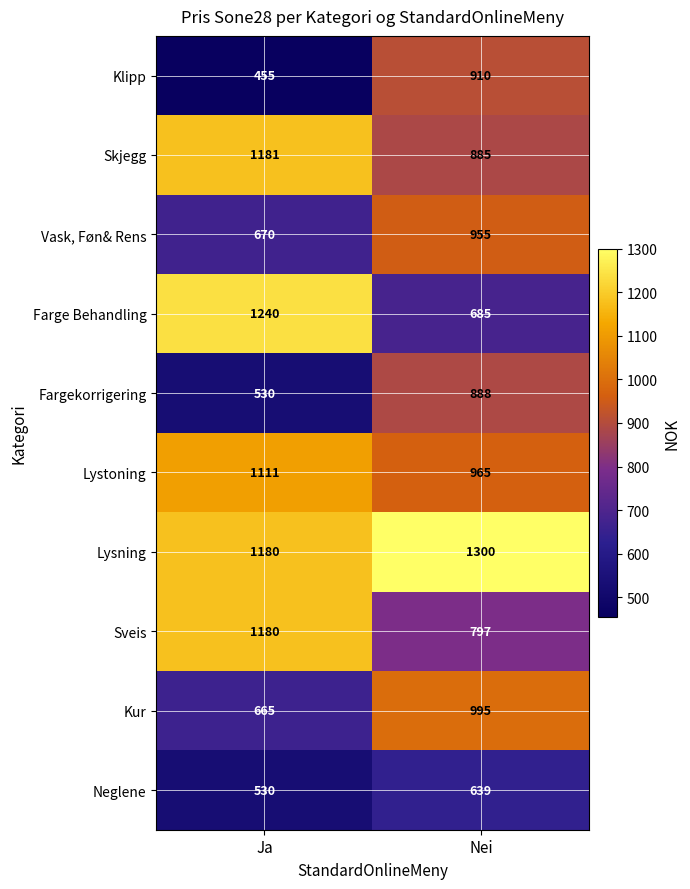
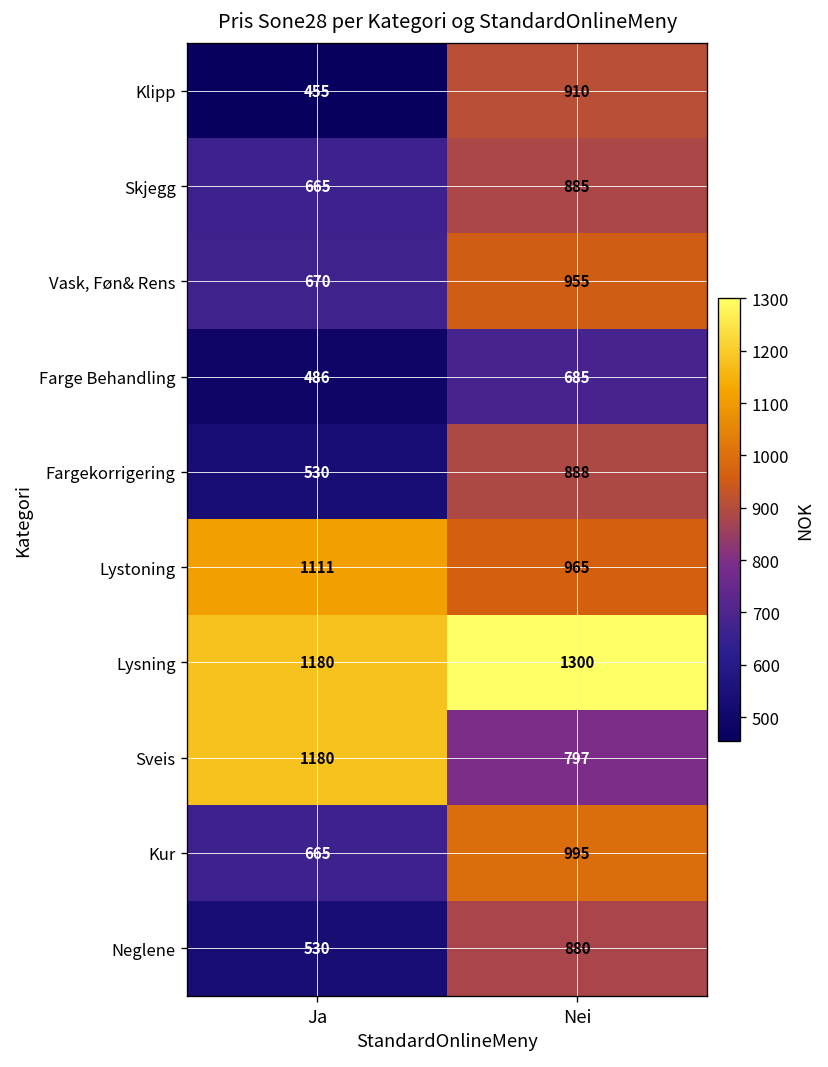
Skjegg, Ja: 1181 -> 665
Farge Behandling, Ja: 1240 -> 486
Neglene, Nei: 639 -> 880
